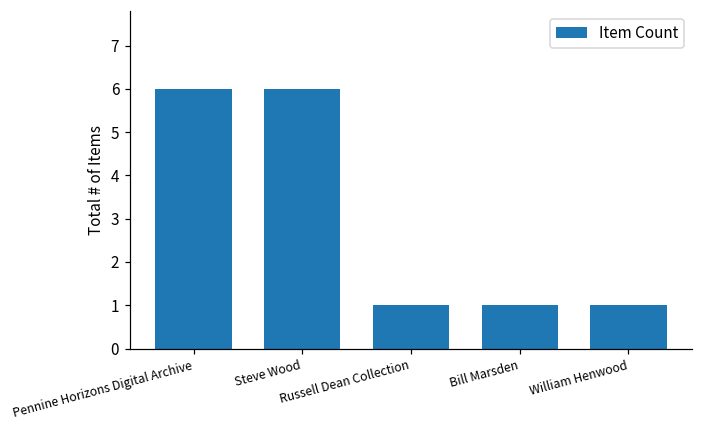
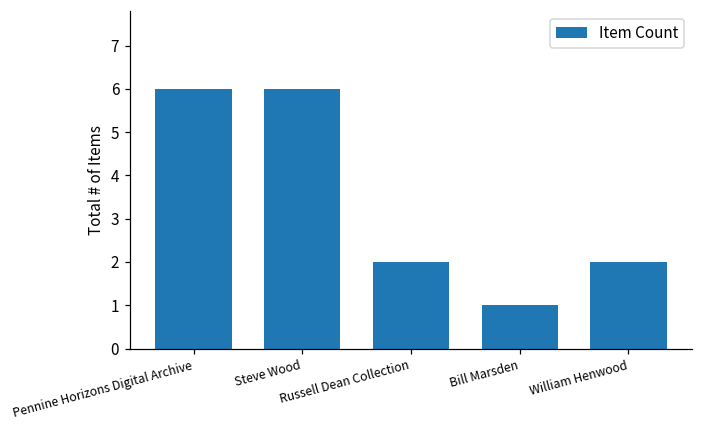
Russell Dean Collection: 1 -> 2
William Henwood: 1 -> 2
